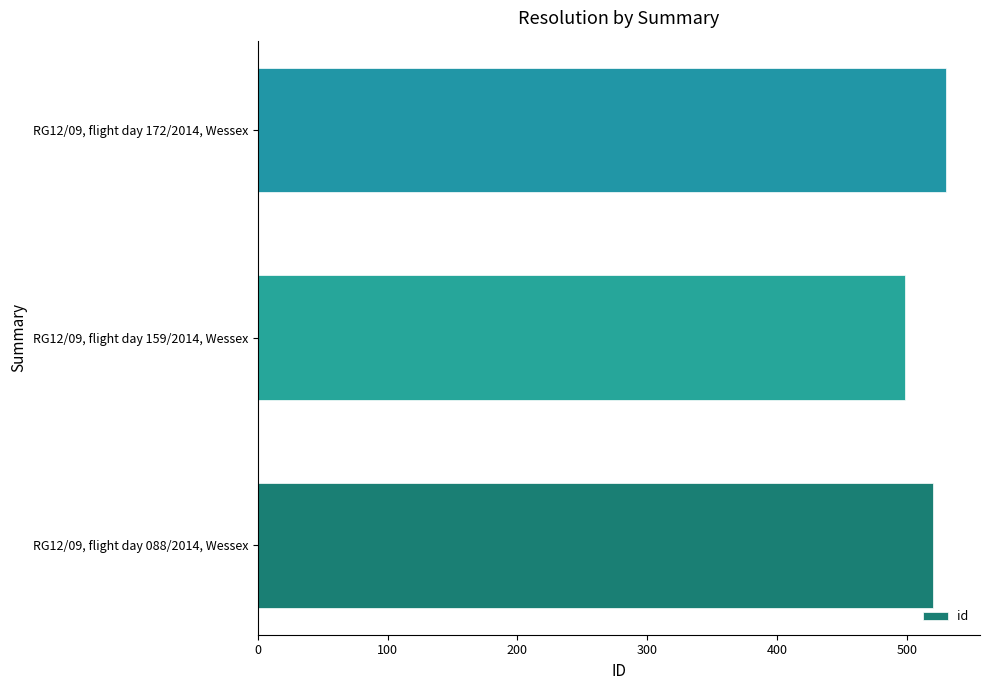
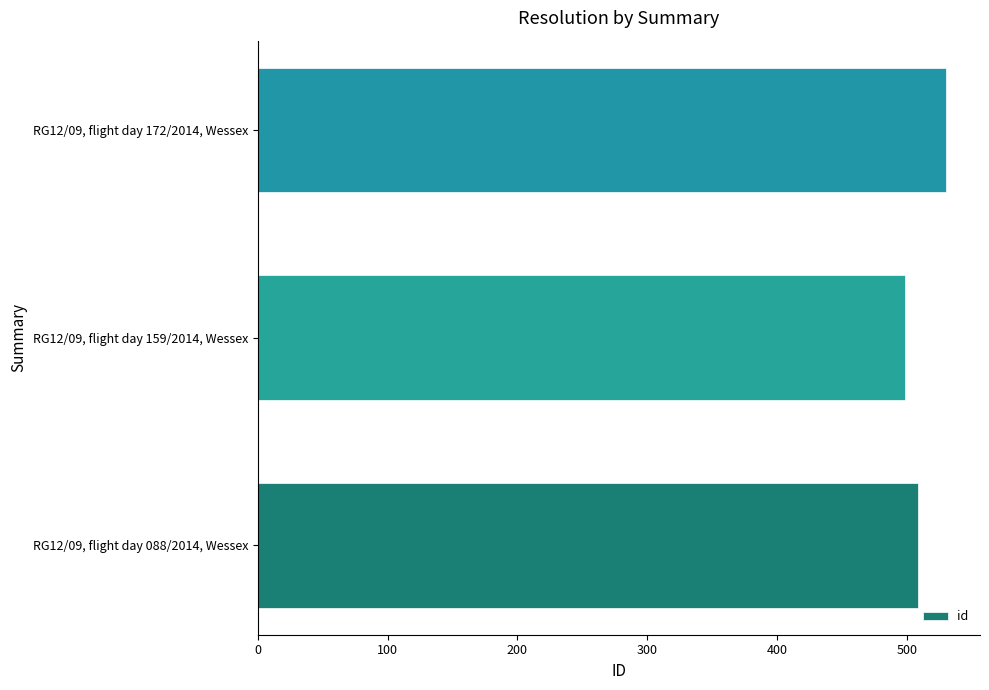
RG12/09, flight day 088/2014, Wessex: 520 -> 509
